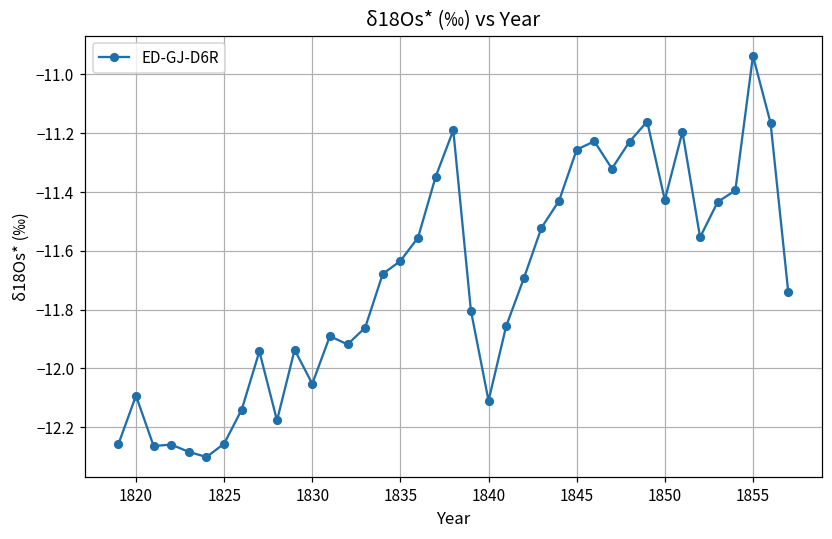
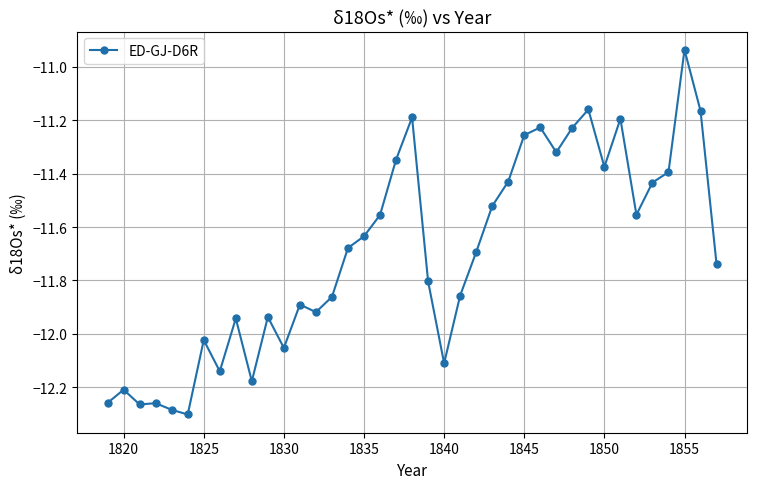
1820: -12.09 -> -12.21
1825: -12.26 -> -12.02
1850: -11.43 -> -11.37
